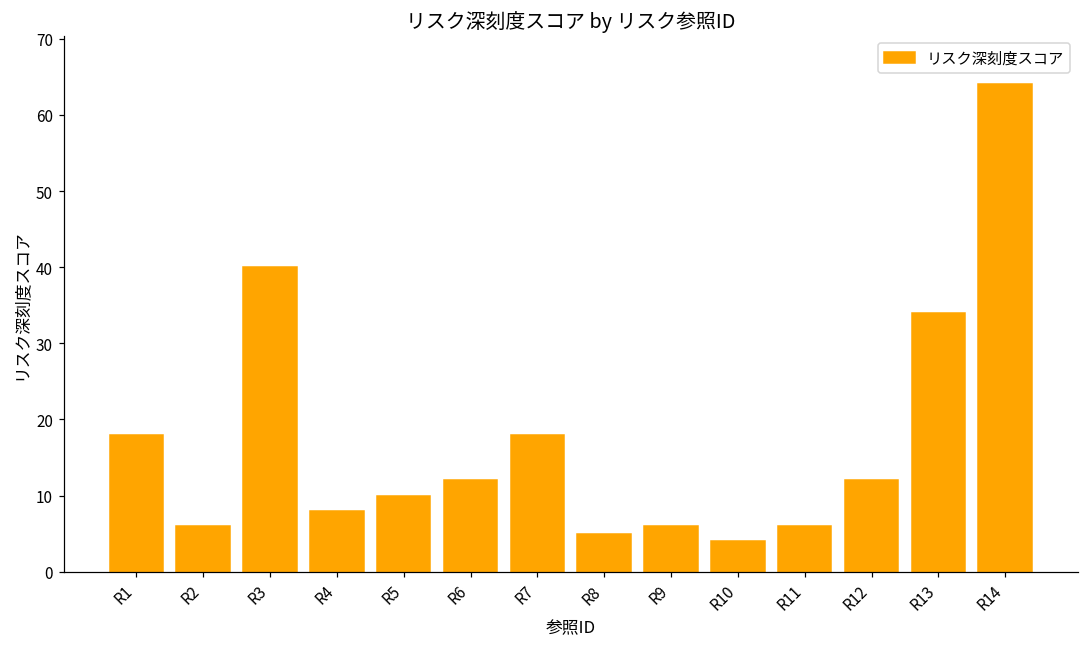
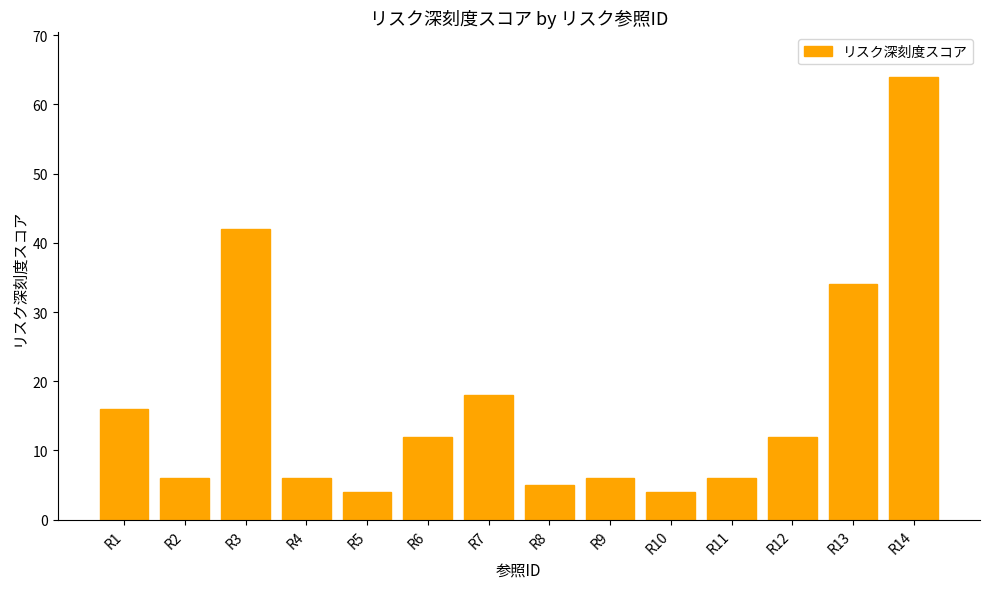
R1: 18 -> 16
R3: 40 -> 42
R4: 8 -> 6
R5: 10 -> 4
